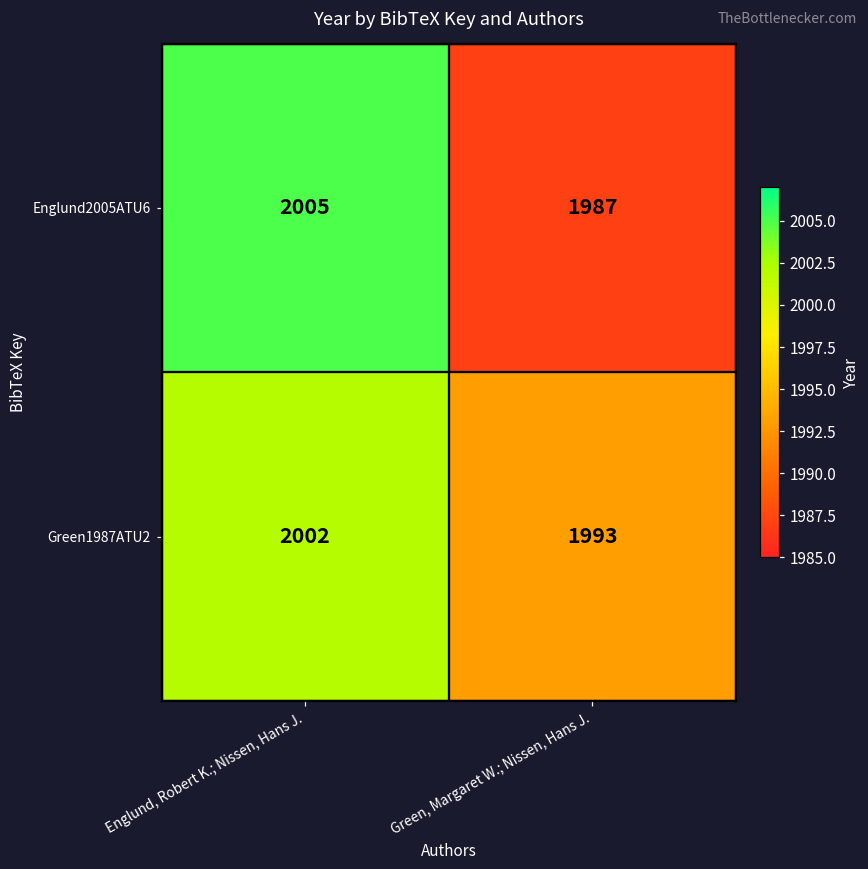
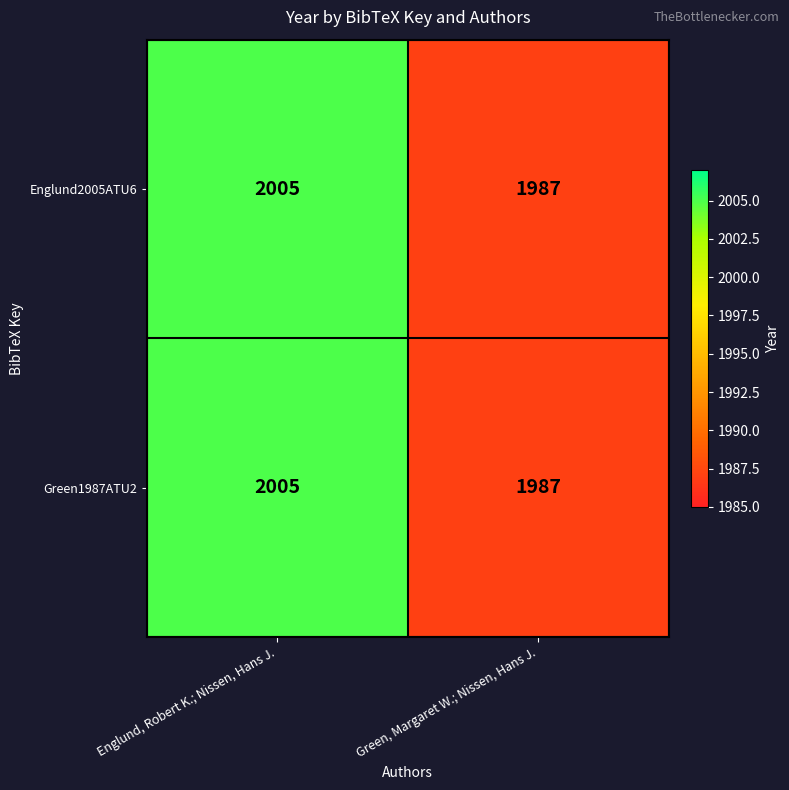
Green1987ATU2, Englund, Robert K.; Nissen, Hans J.: 2002 -> 2005
Green1987ATU2, Green, Margaret W.; Nissen, Hans J.: 1993 -> 1987
